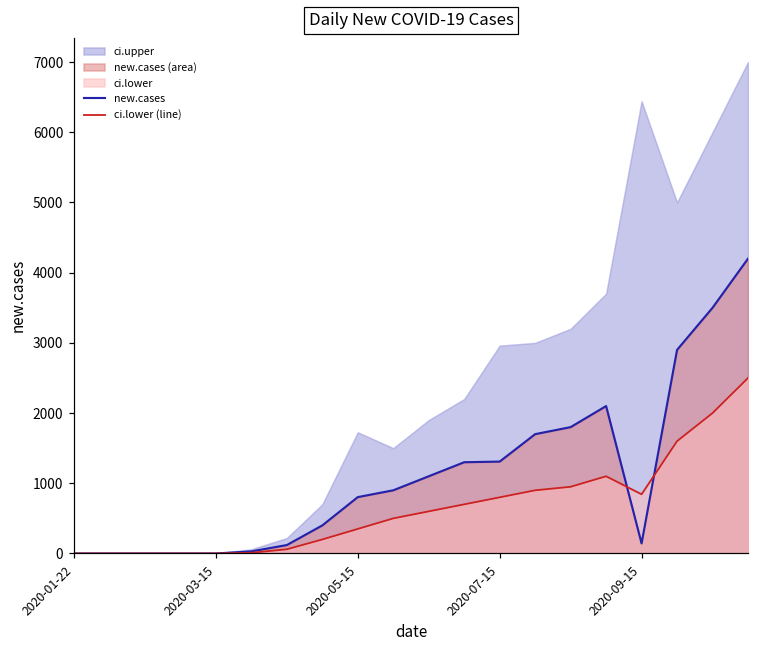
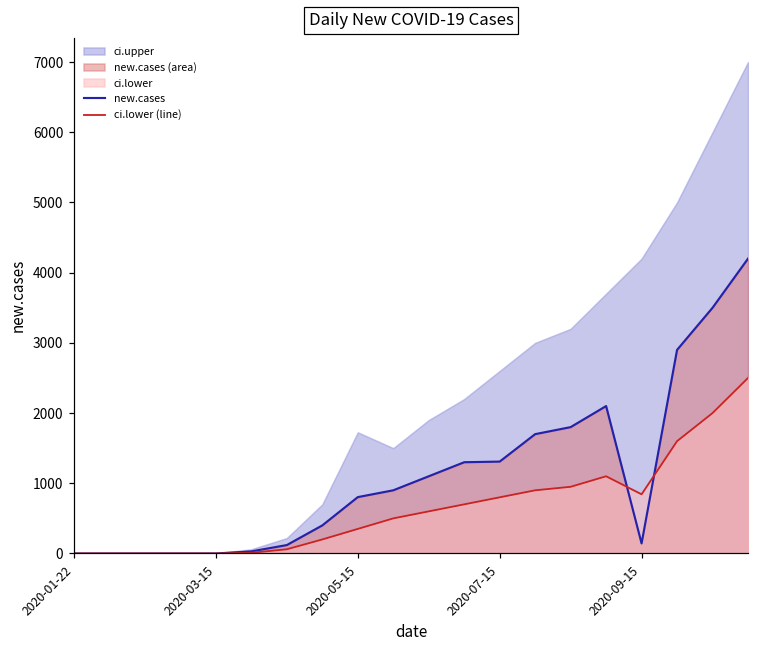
ci.upper, 2020-07-15: 3000 -> 2600
ci.upper, 2020-09-15: 6400 -> 4200
